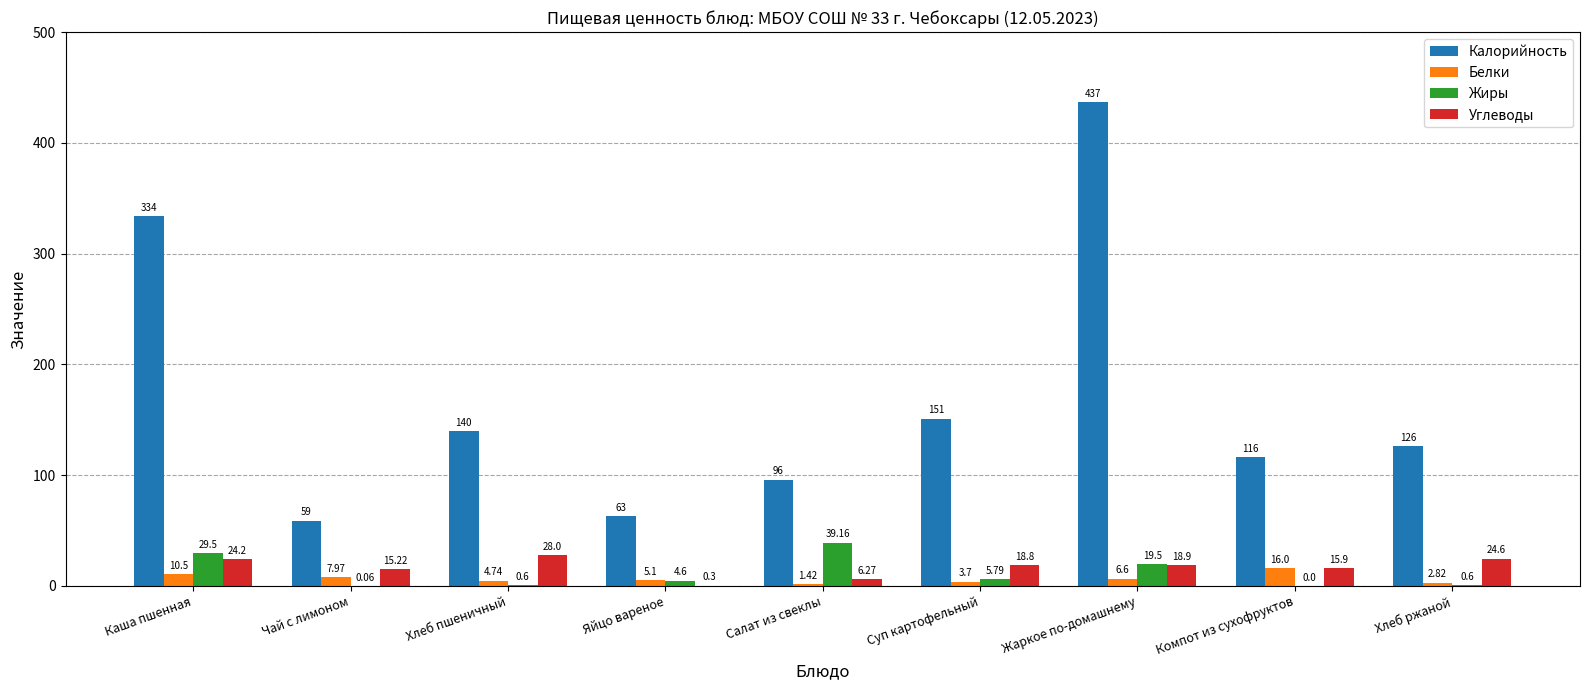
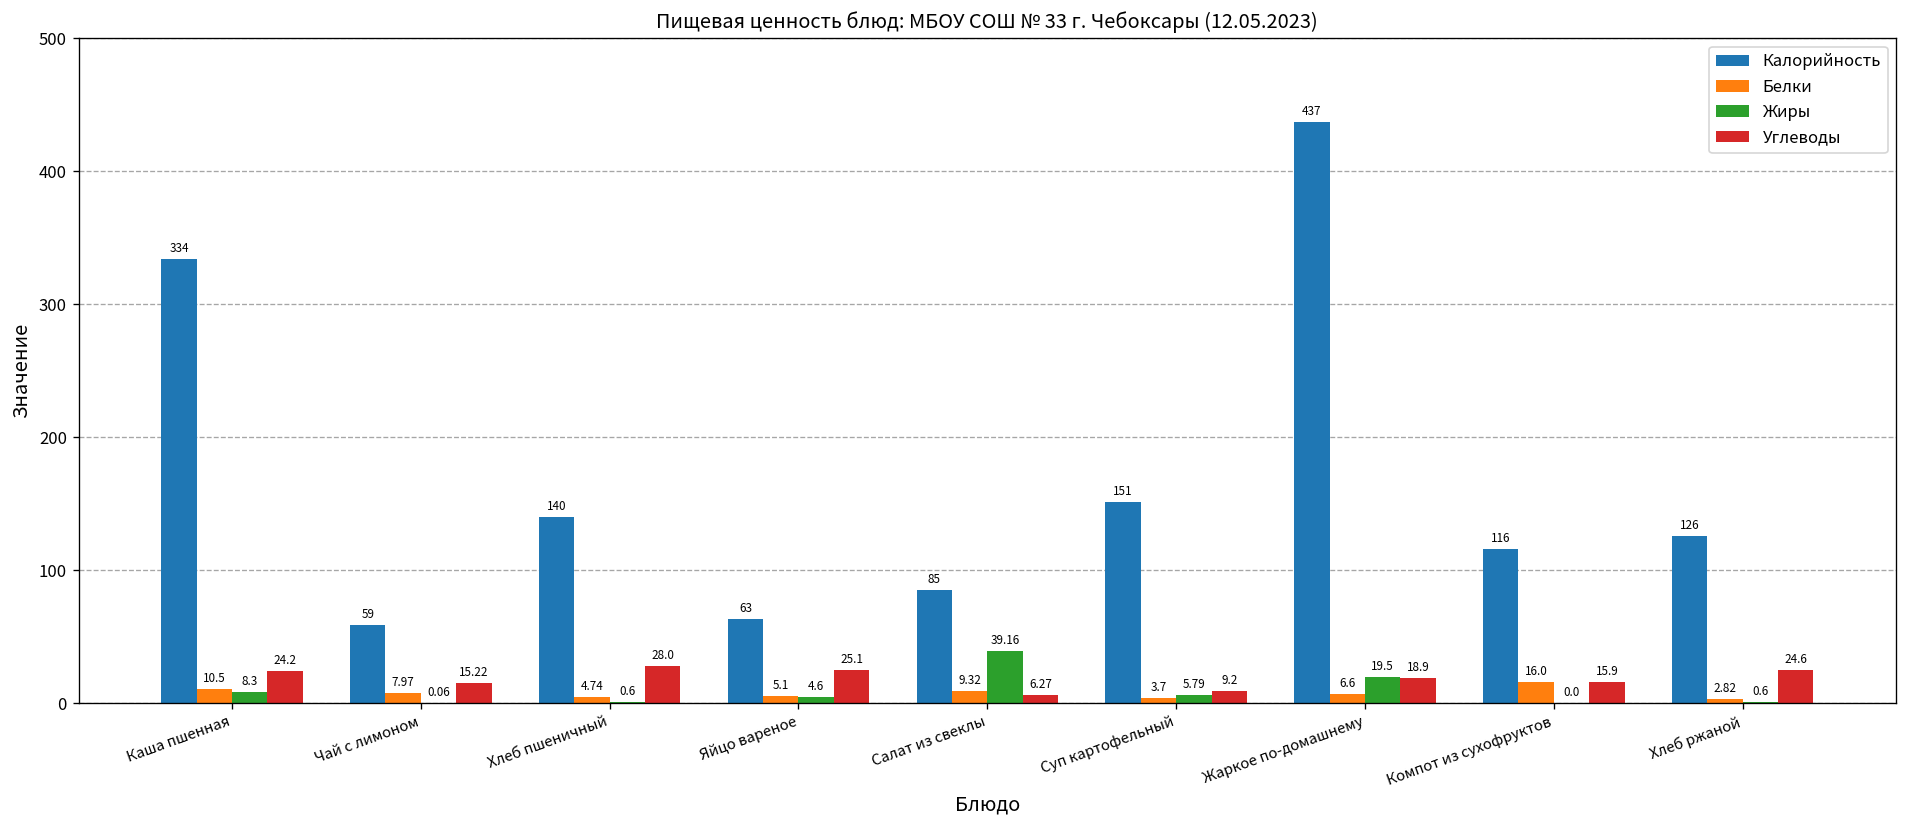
Жиры, Каша пшенная: 29.5 -> 8.3
Углеводы, Яйцо вареное: 0.3 -> 25.1
Калорийность, Салат из свеклы: 96 -> 85
Белки, Салат из свеклы: 1.42 -> 9.32
Углеводы, Суп картофельный: 18.8 -> 9.2
